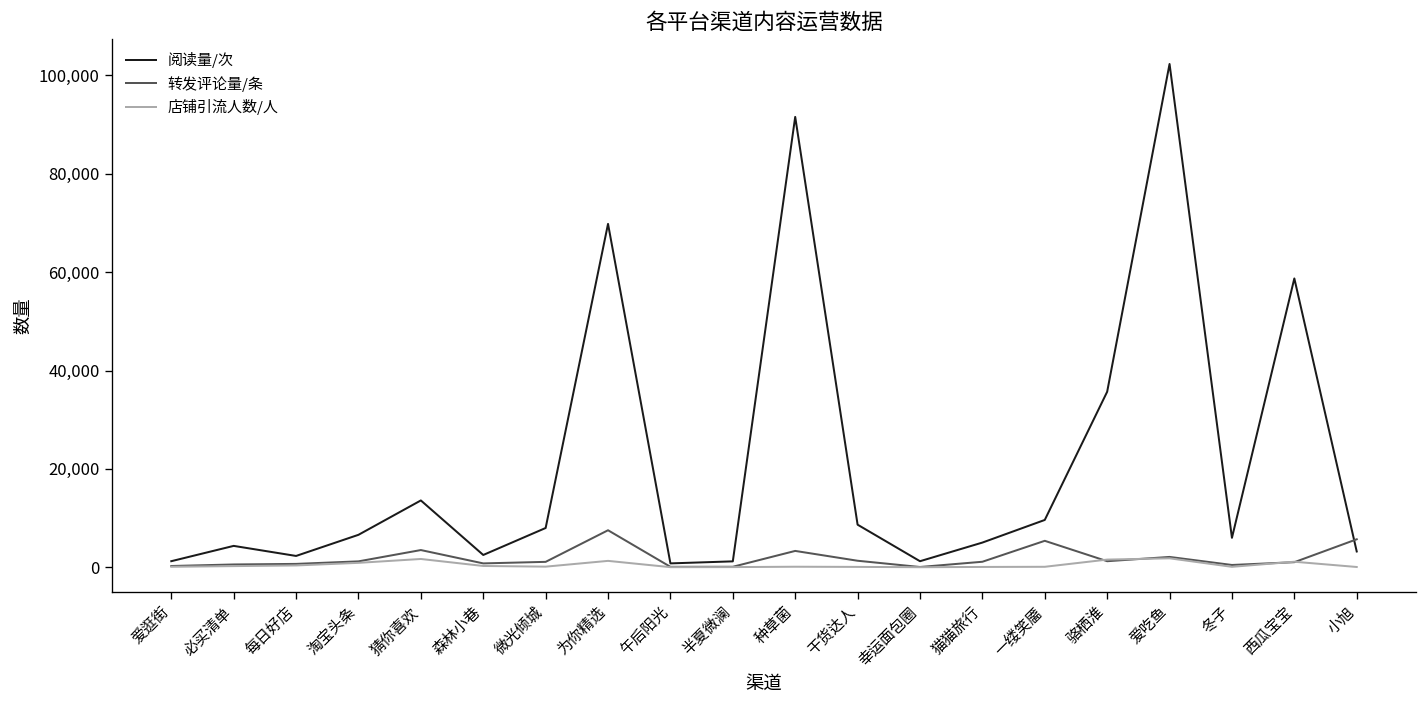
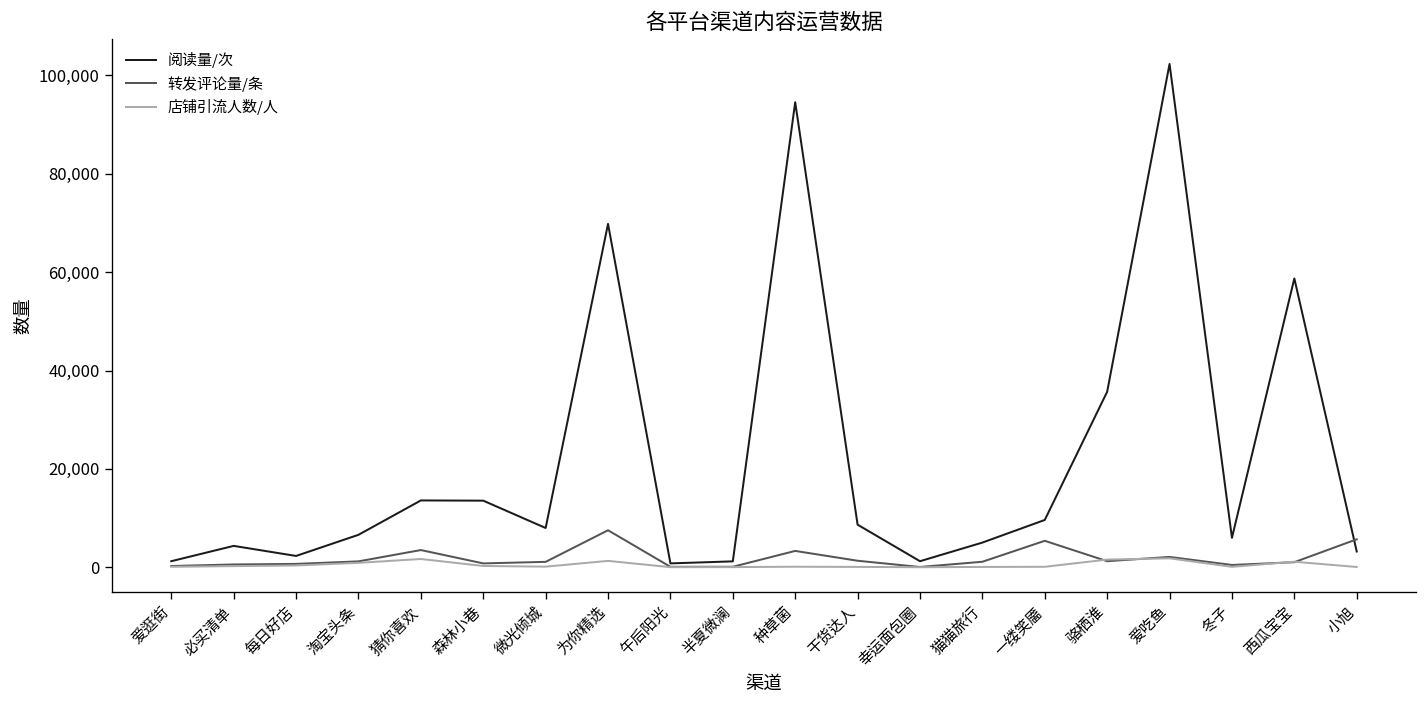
阅读量/次, 森林小巷: 3,000 -> 14,000
阅读量/次, 种草菌: 92,000 -> 95,000
